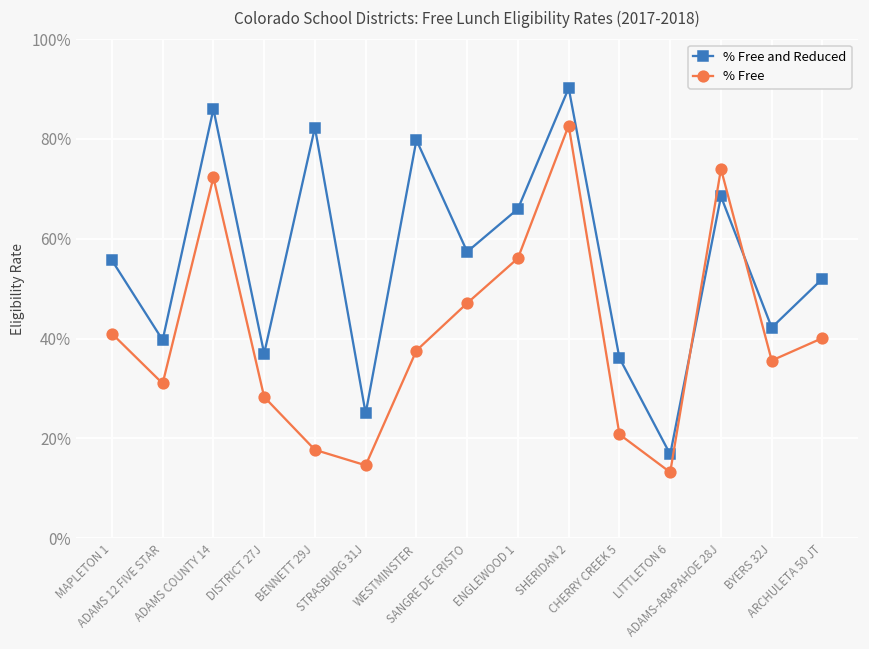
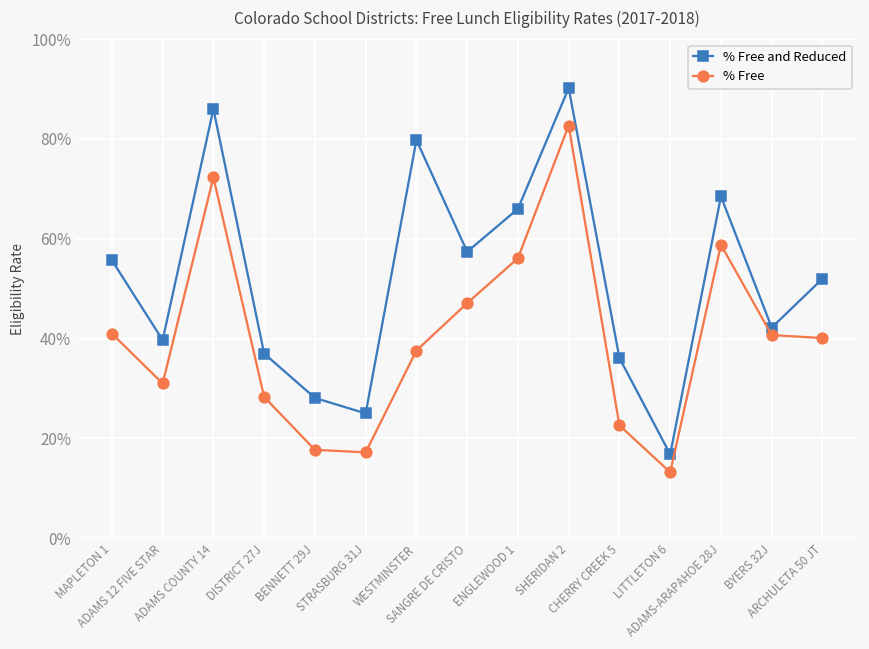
% Free and Reduced, BENNETT 29J: 82% -> 28%
% Free, STRASBURG 31J: 15% -> 17%
% Free, CHERRY CREEK 5: 21% -> 23%
% Free, ADAMS-ARAPAHOE 28J: 74% -> 59%
% Free, BYERS 32J: 36% -> 41%
